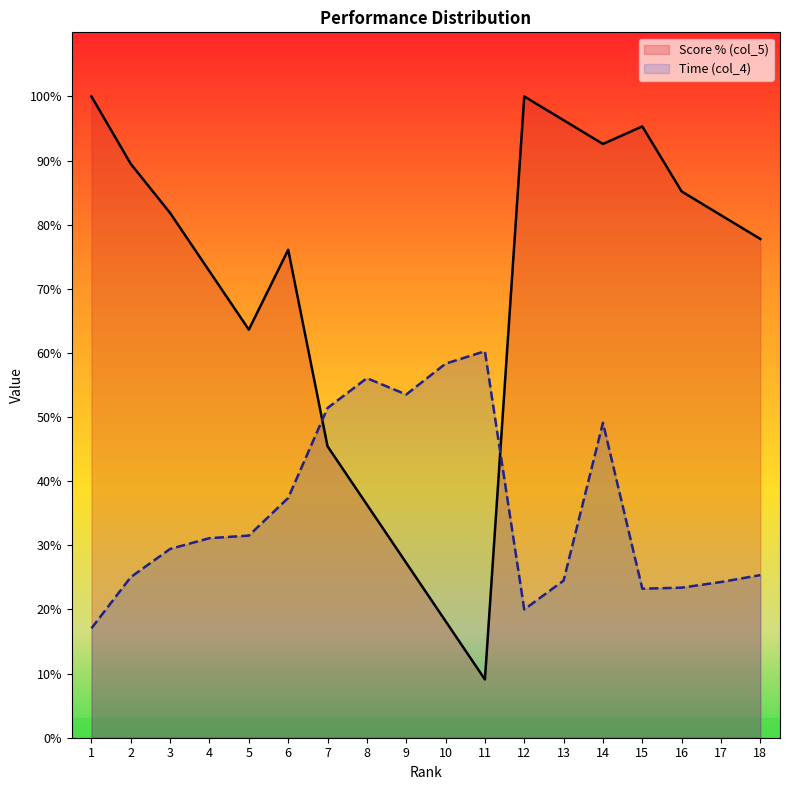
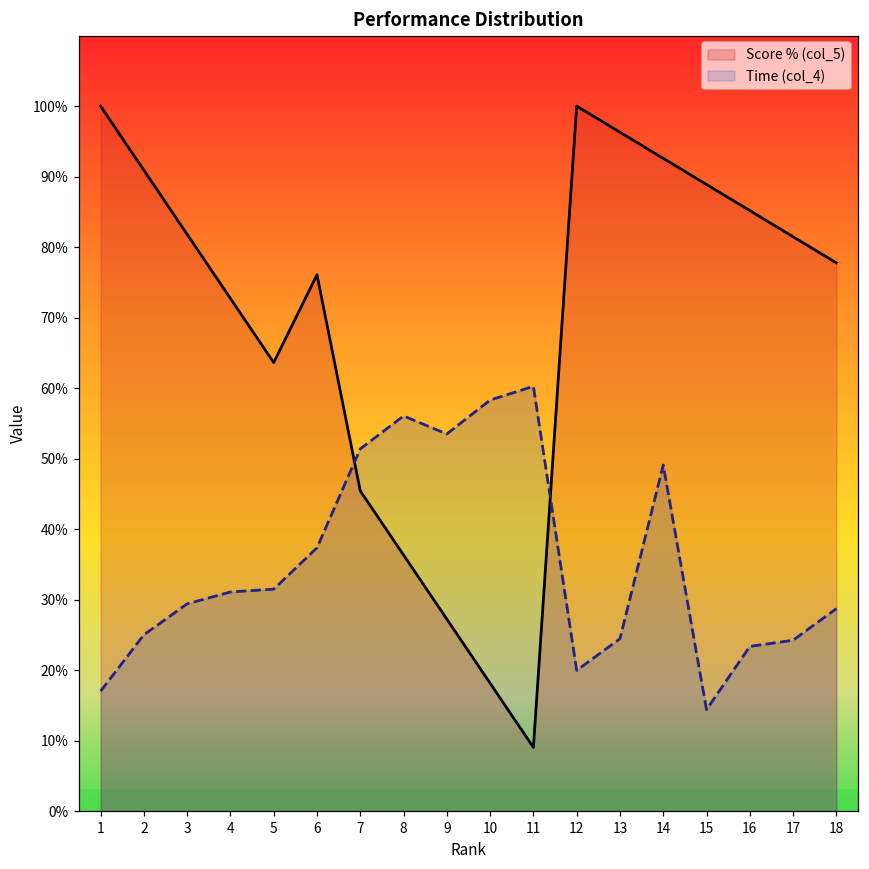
Score % (col_5), 2: 89% -> 91%
Score % (col_5), 15: 95% -> 89%
Time (col_4), 15: 23% -> 14%
Time (col_4), 18: 25% -> 29%
